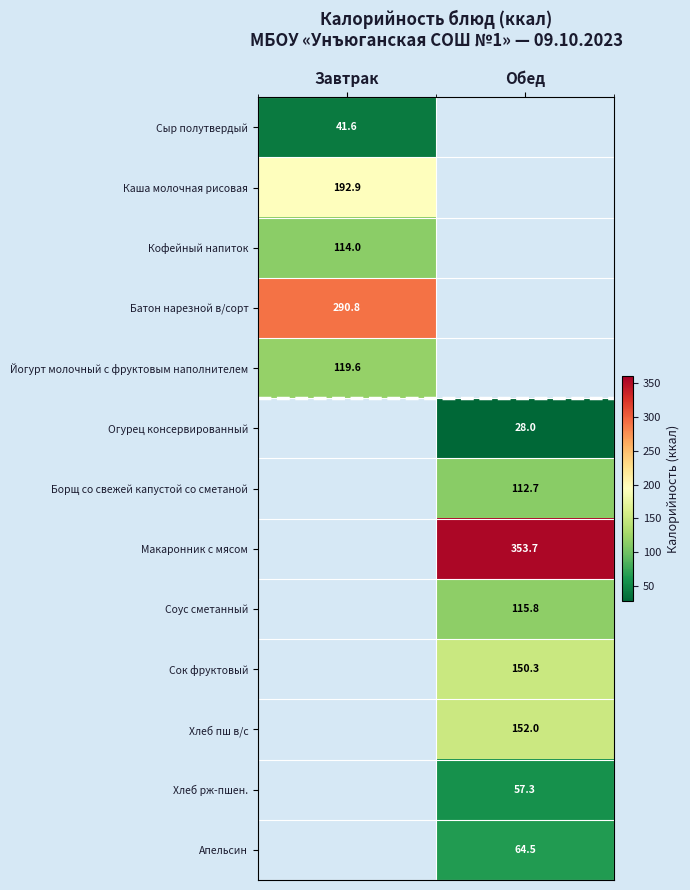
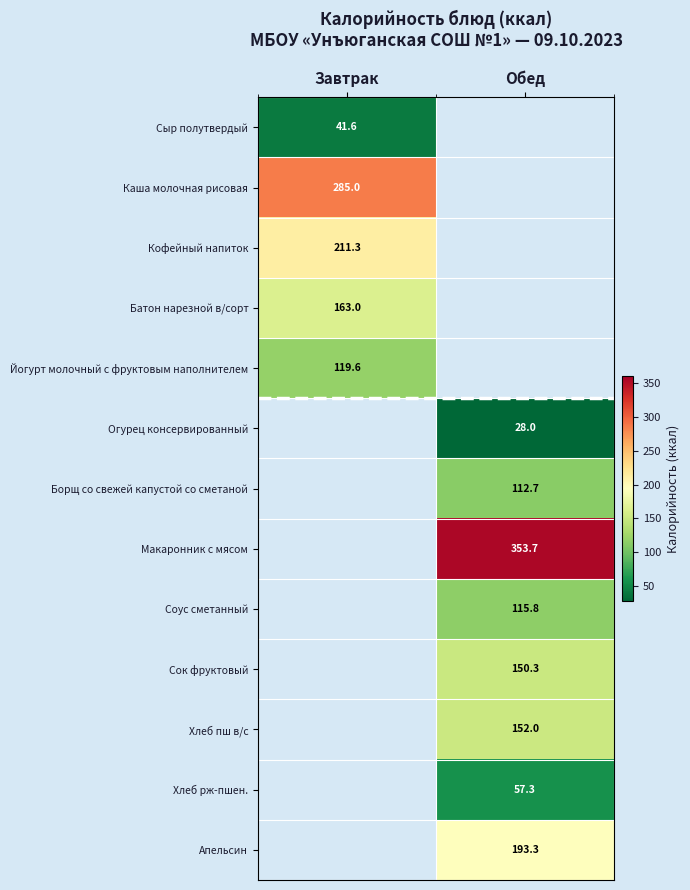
Каша молочная рисовая, Завтрак: 192.9 -> 285.0
Кофейный напиток, Завтрак: 114.0 -> 211.3
Батон нарезной в/сорт, Завтрак: 290.8 -> 163.0
Апельсин, Обед: 64.5 -> 193.3
